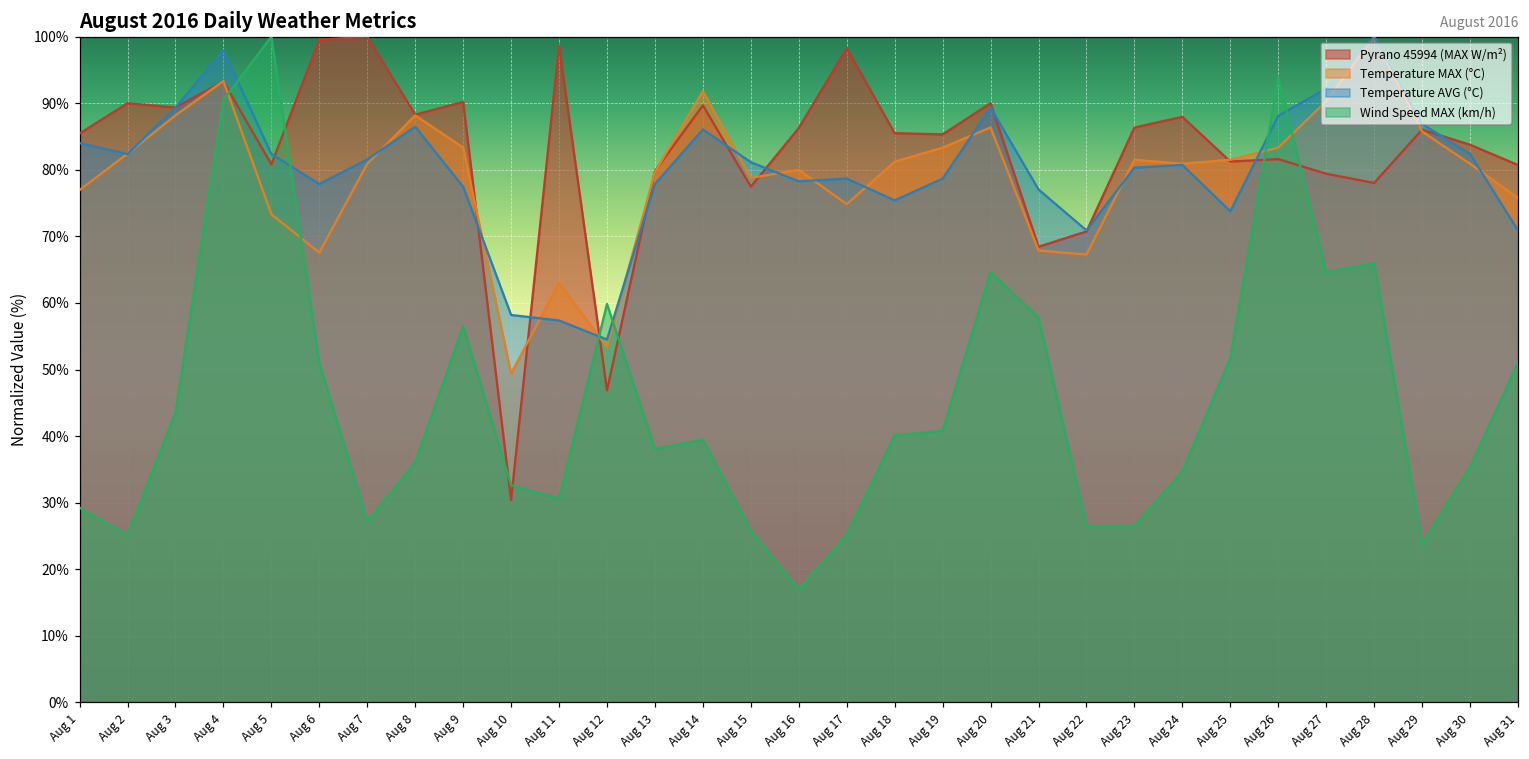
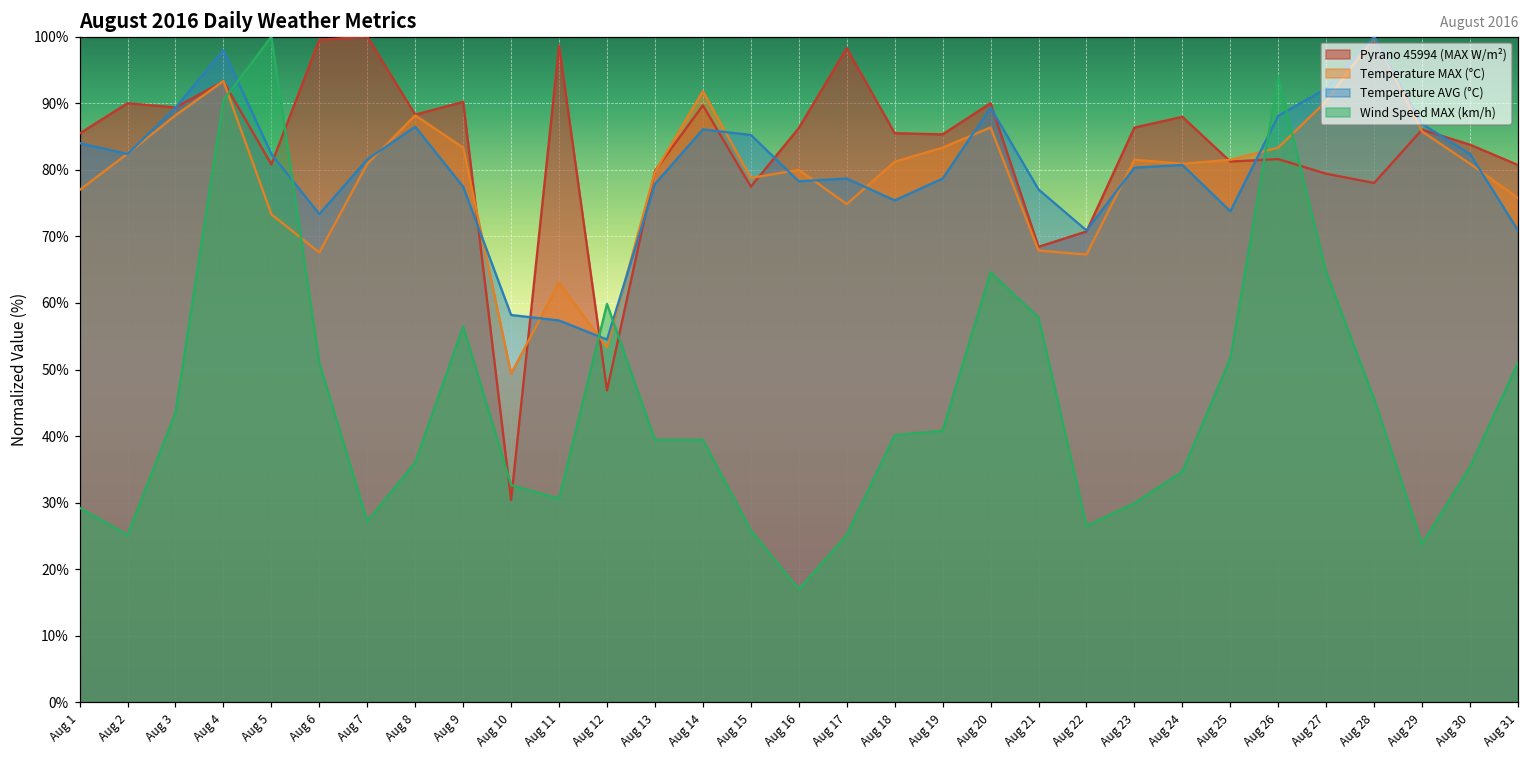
Temperature AVG (°C), Aug 6: 78% -> 73%
Wind Speed MAX (km/h), Aug 13: 38% -> 39%
Temperature AVG (°C), Aug 15: 81% -> 85%
Wind Speed MAX (km/h), Aug 23: 27% -> 30%
Wind Speed MAX (km/h), Aug 28: 66% -> 46%
